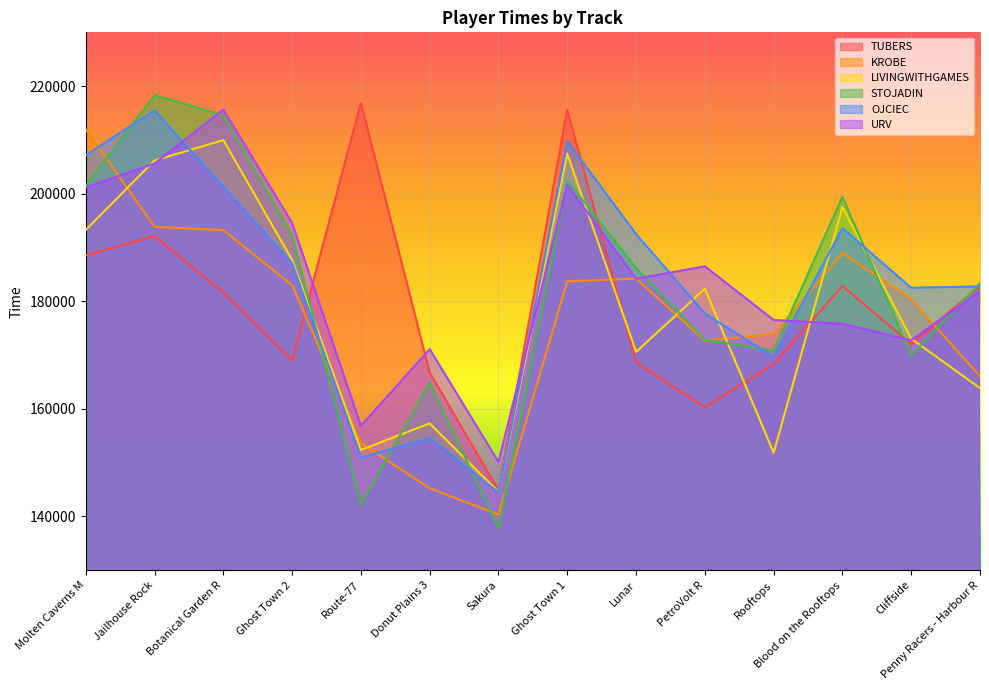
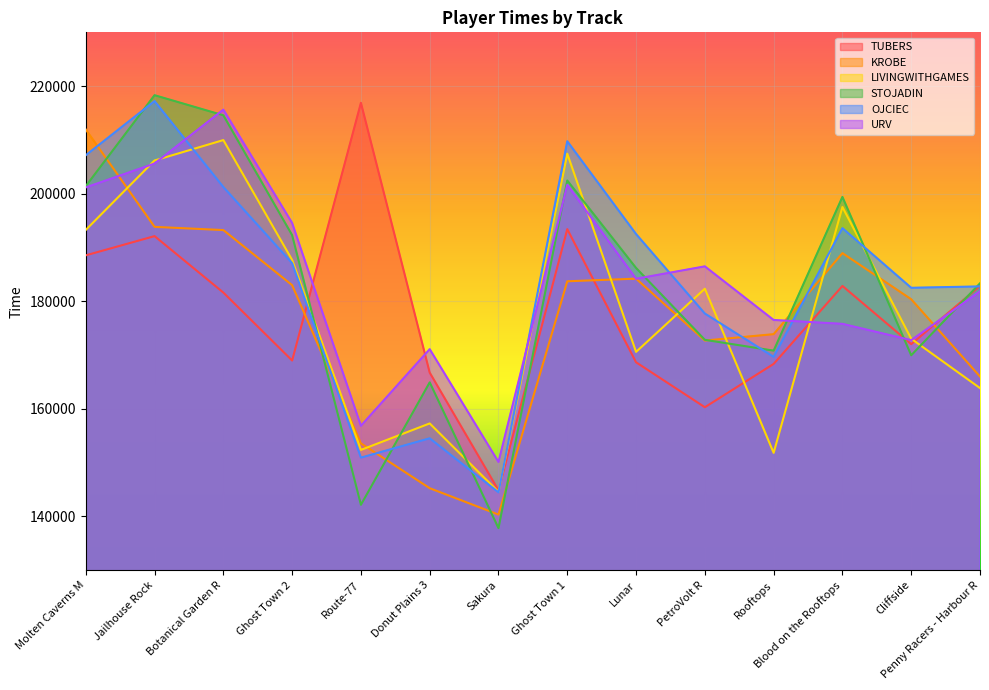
OJCIEC, Jailhouse Rock: 215000 -> 217000
TUBERS, Ghost Town 1: 216000 -> 193000
